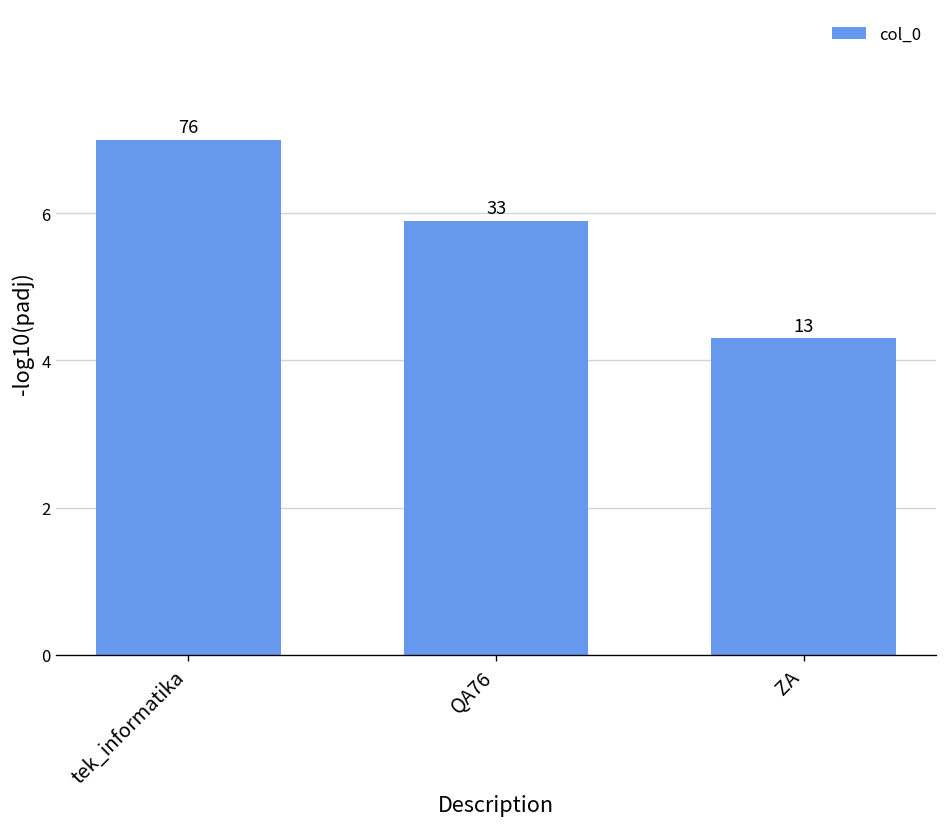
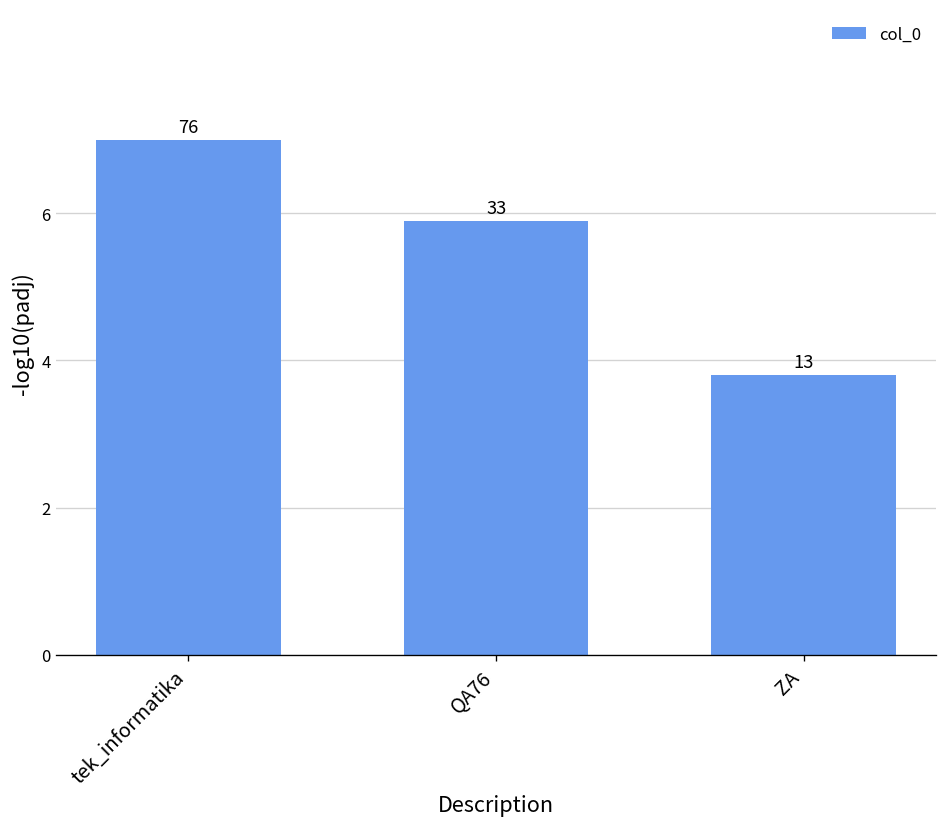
ZA: 4.3 -> 3.8
